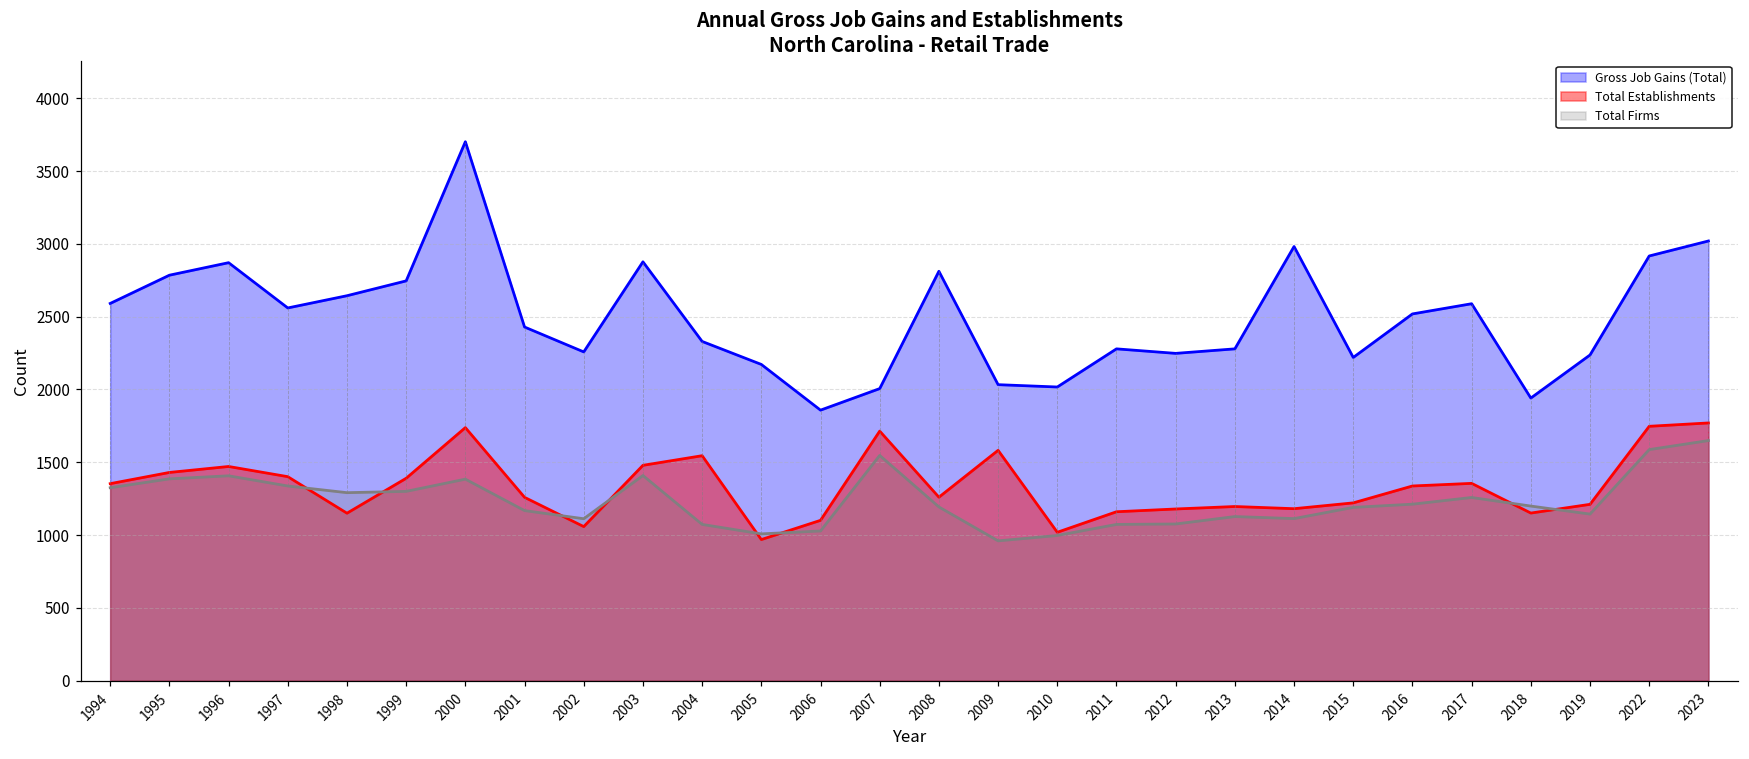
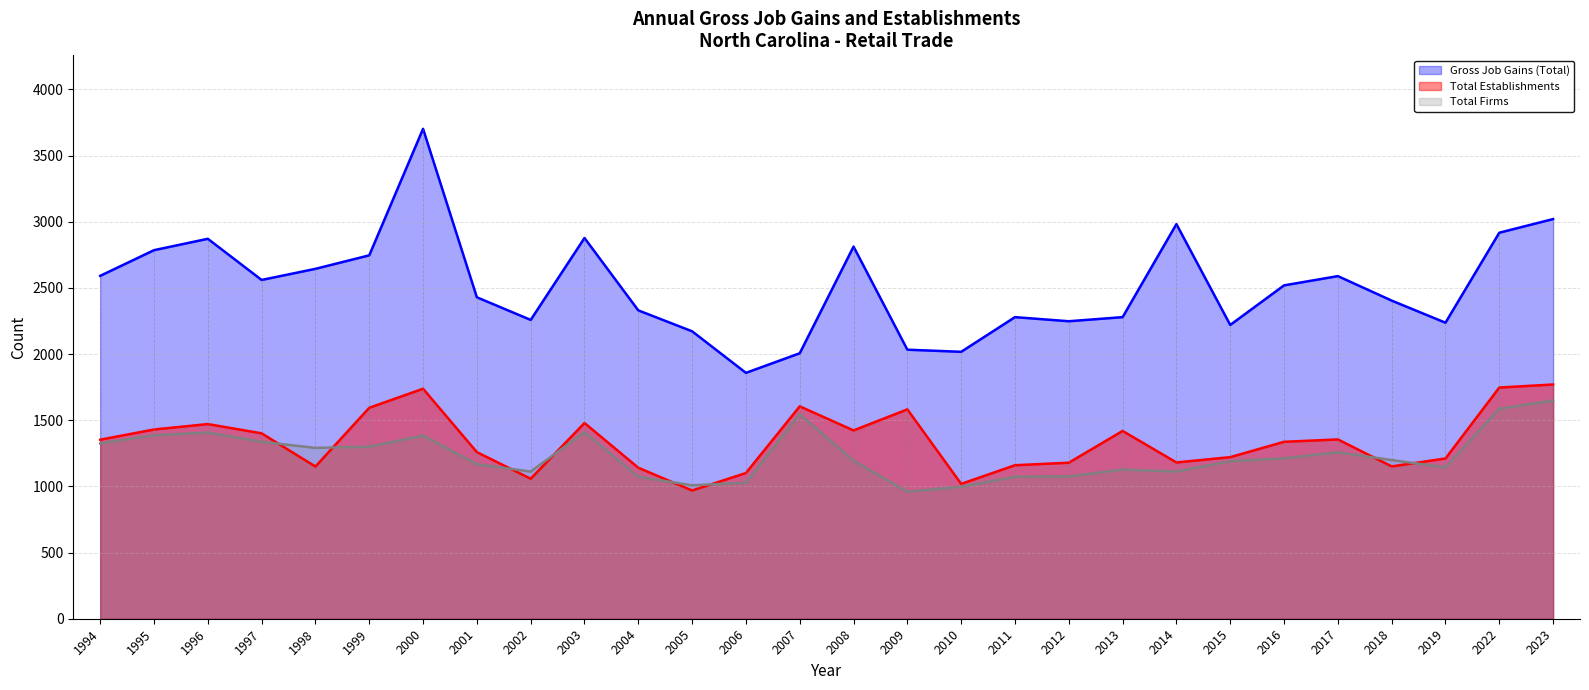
Total Establishments, 1999: 1390 -> 1590
Total Establishments, 2004: 1550 -> 1140
Total Establishments, 2007: 1710 -> 1610
Total Establishments, 2008: 1260 -> 1420
Total Establishments, 2013: 1200 -> 1420
Gross Job Gains (Total), 2018: 1940 -> 2400
